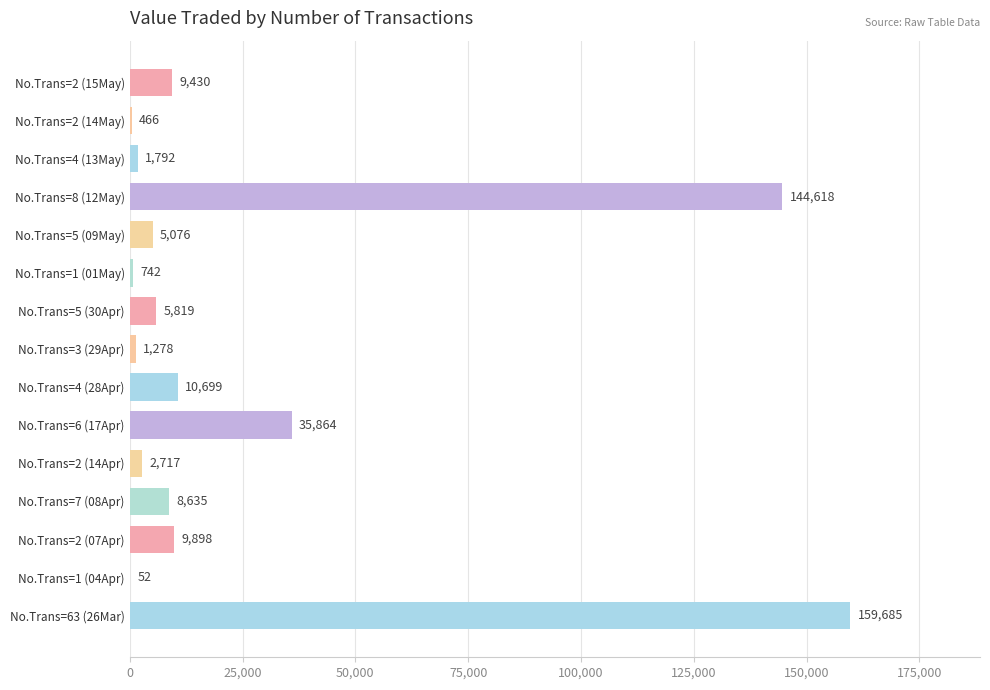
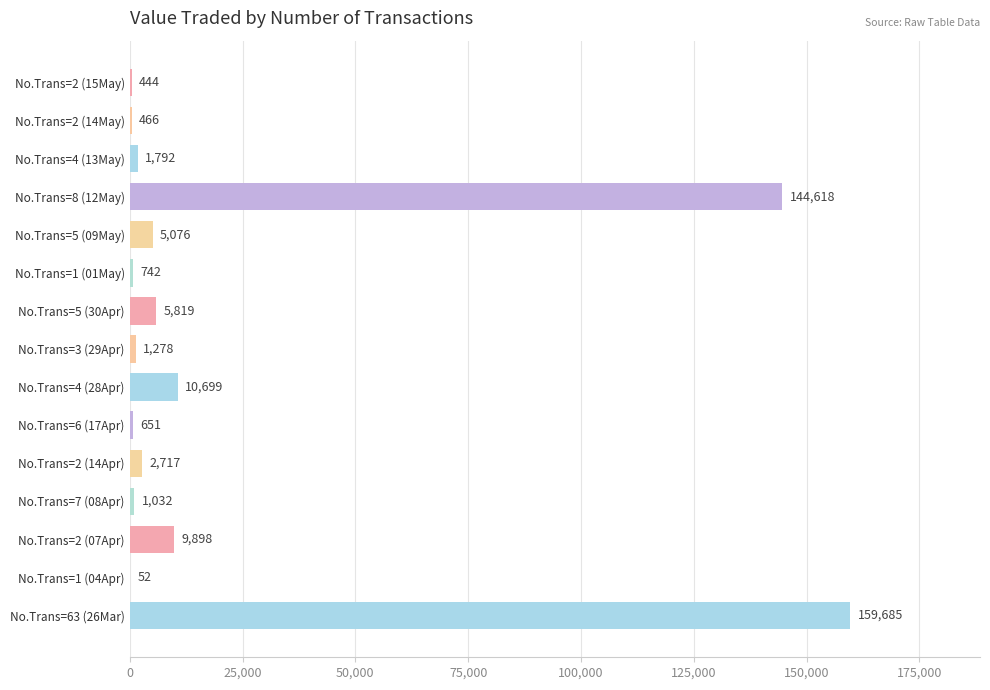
No.Trans=2 (15May): 9,430 -> 444
No.Trans=6 (17Apr): 35,864 -> 651
No.Trans=7 (08Apr): 8,635 -> 1,032
